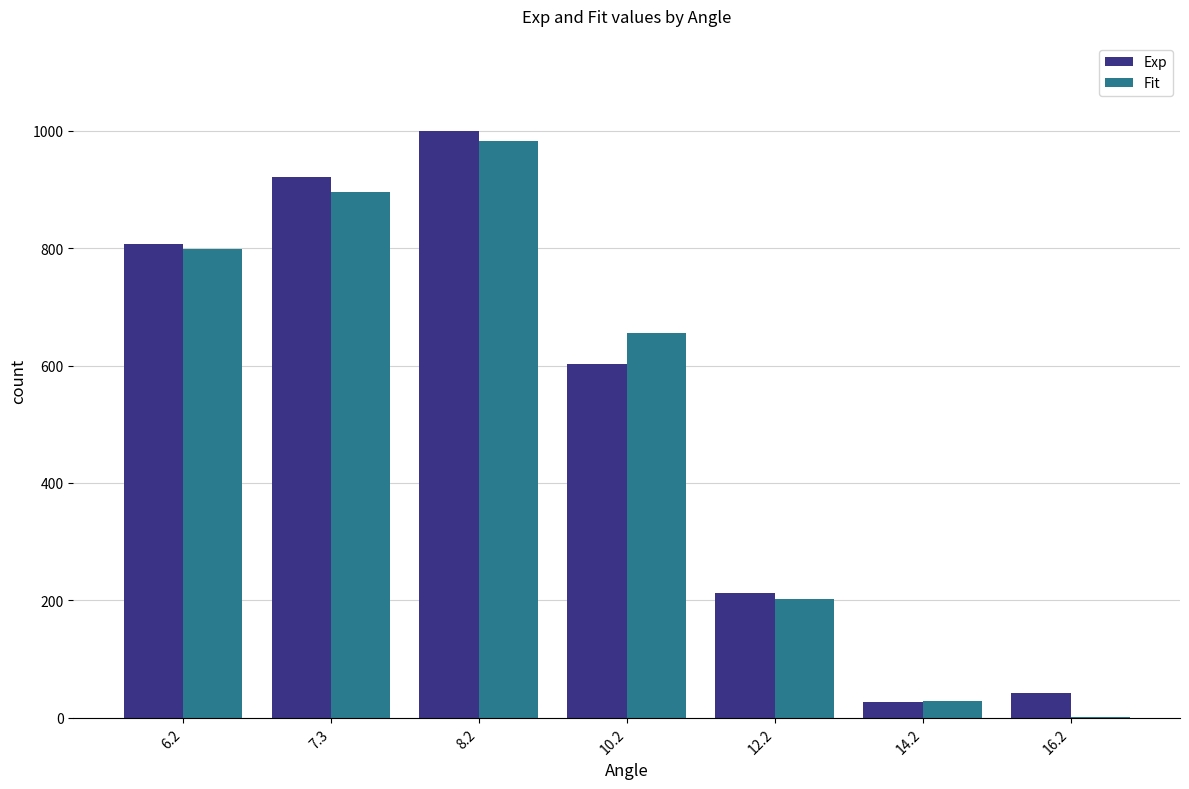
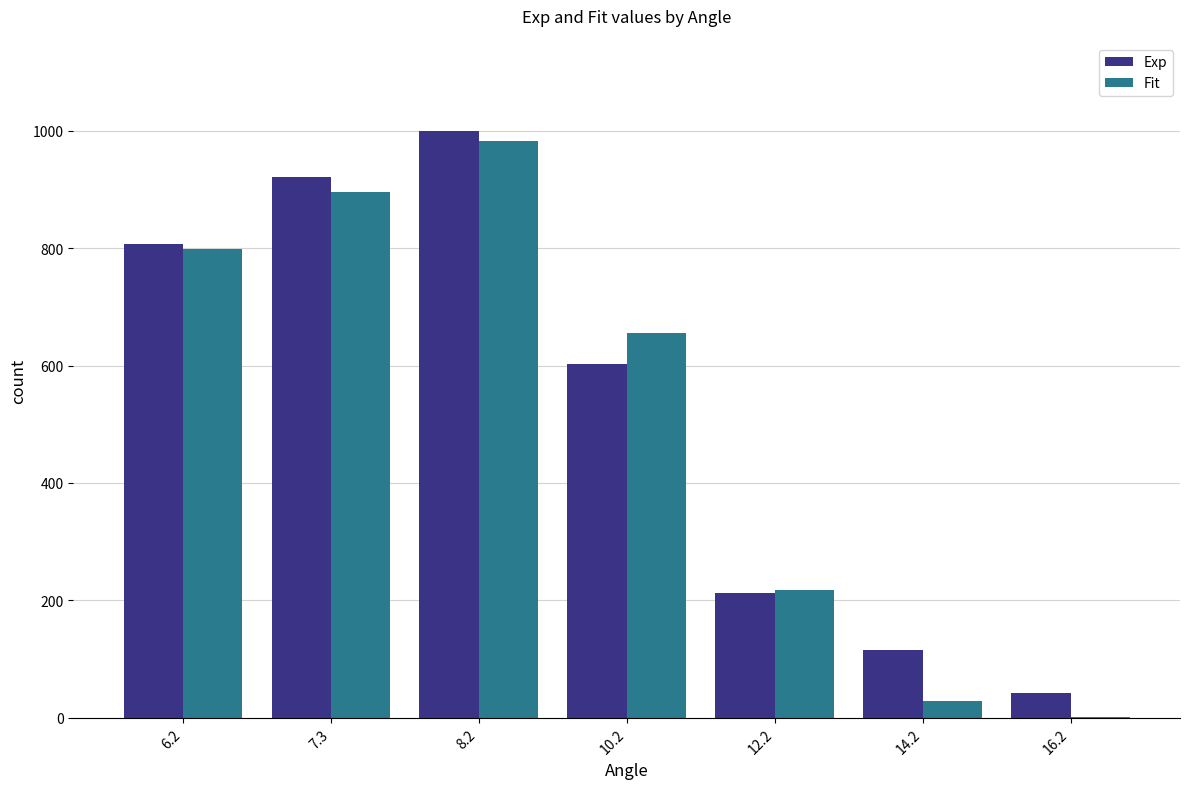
Fit, 12.2: 200 -> 220
Exp, 14.2: 30 -> 120
